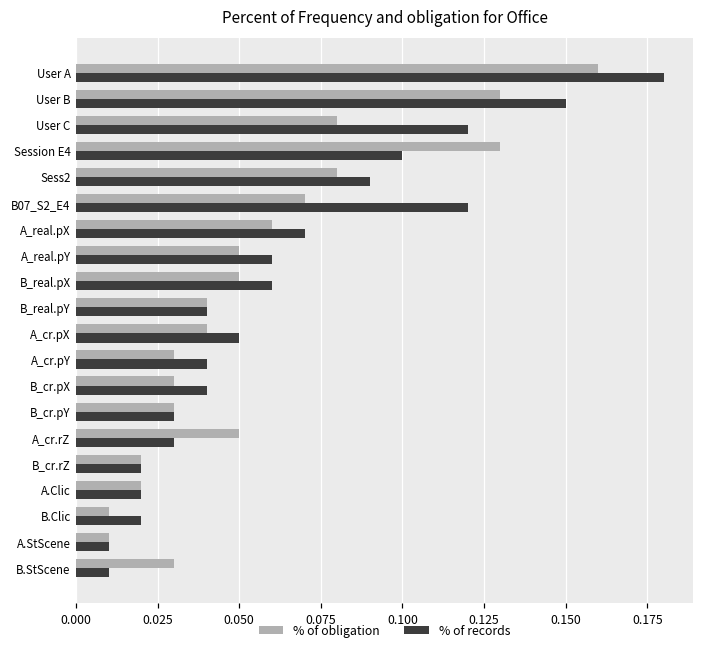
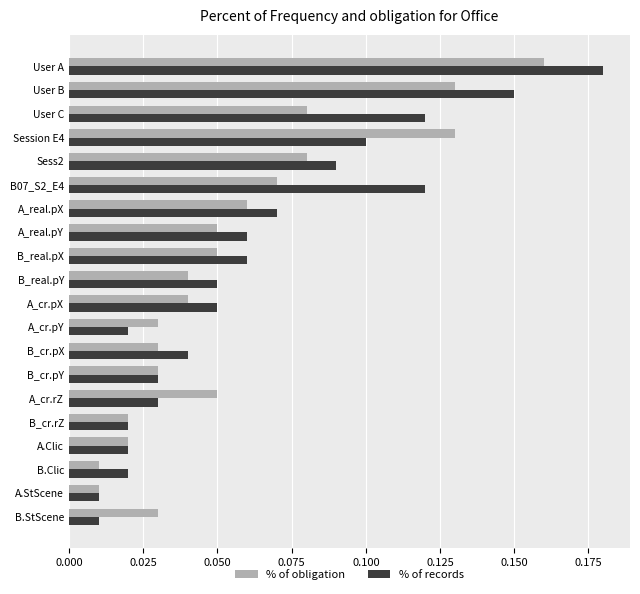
% of records, B_real.pY: 0.04 -> 0.05
% of records, A_cr.pY: 0.04 -> 0.02
